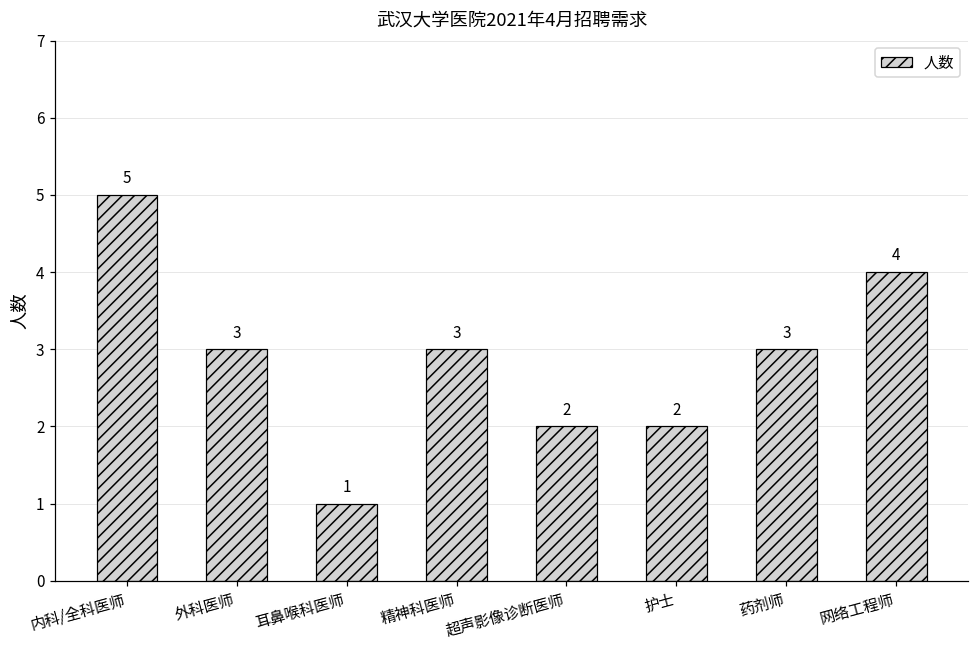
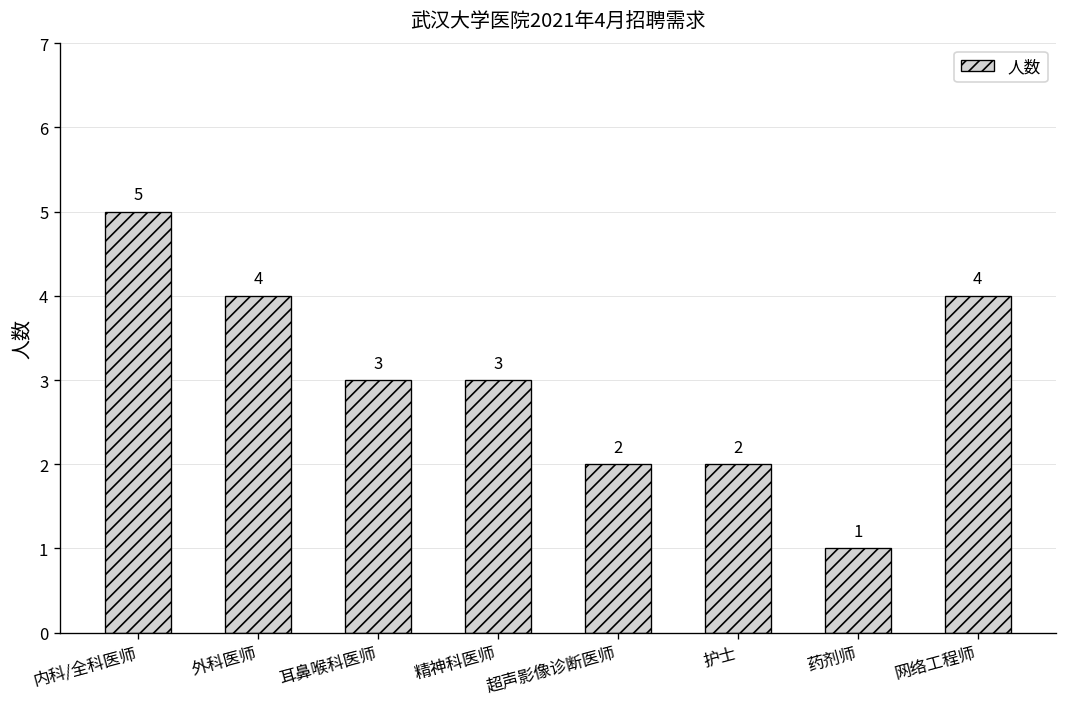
外科医师: 3 -> 4
耳鼻喉科医师: 1 -> 3
药剂师: 3 -> 1
